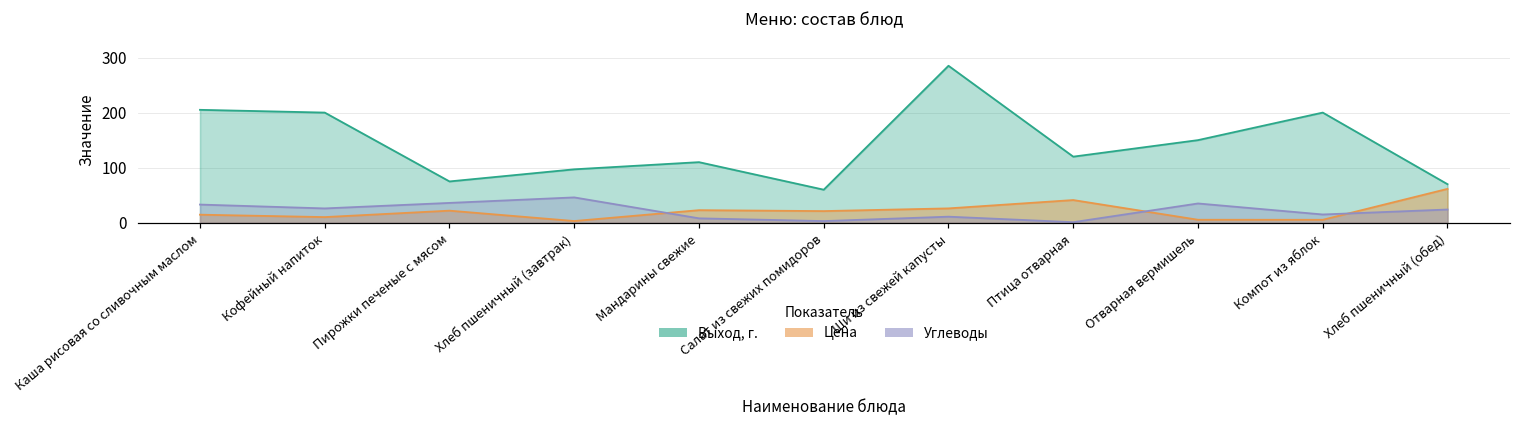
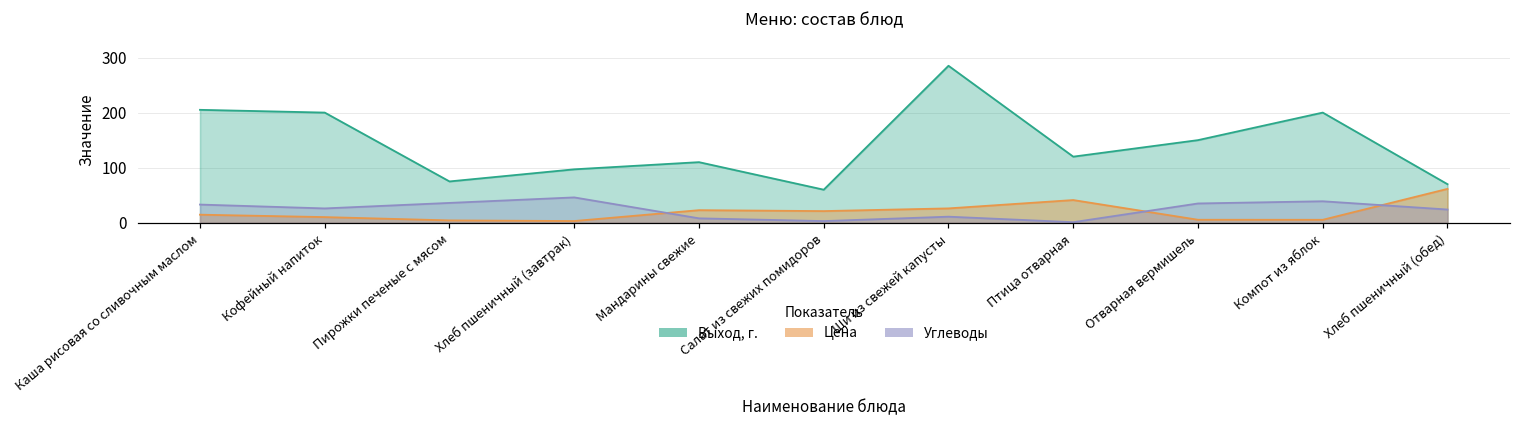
Цена, Пирожки печеные с мясом: 20 -> 0
Углеводы, Компот из яблок: 20 -> 40
